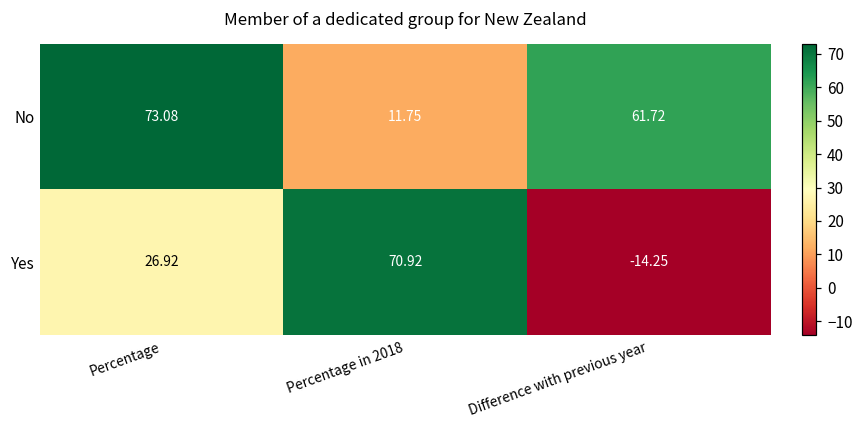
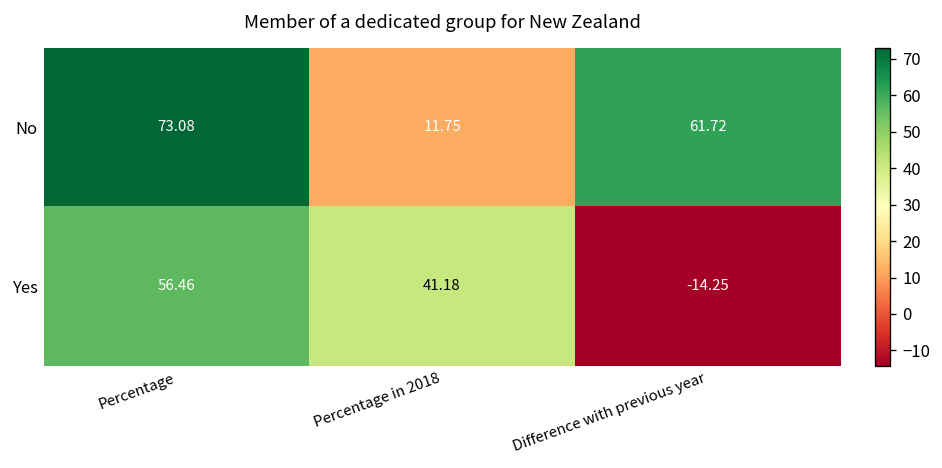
Yes, Percentage: 26.92 -> 56.46
Yes, Percentage in 2018: 70.92 -> 41.18
